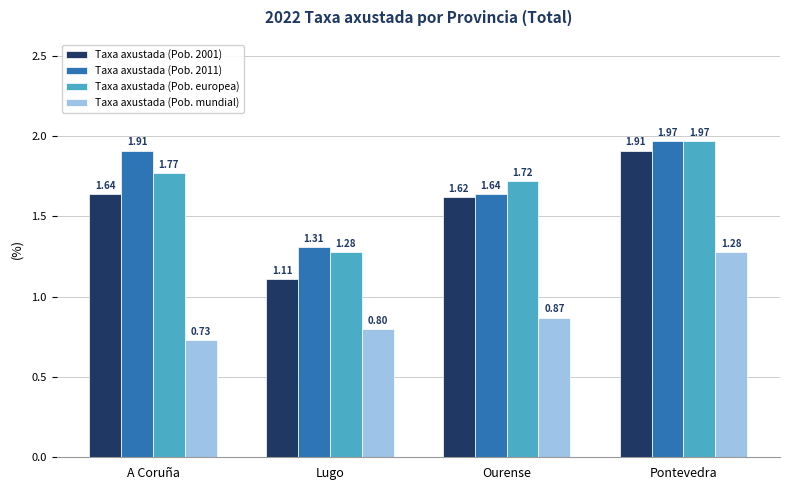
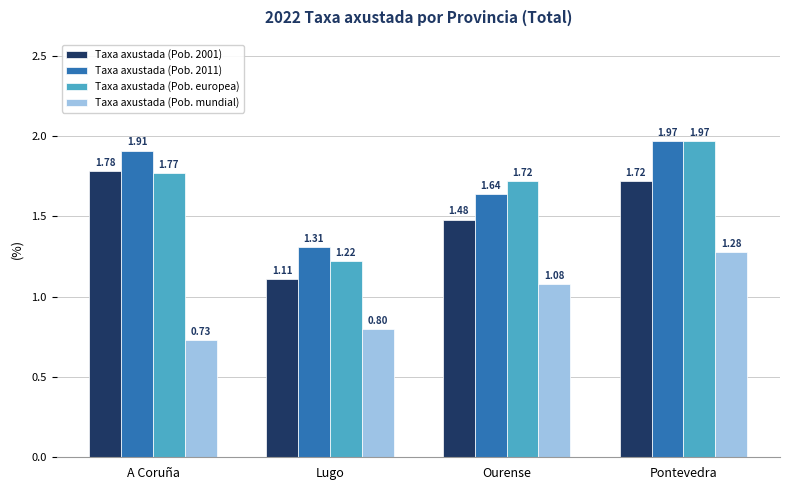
Taxa axustada (Pob. 2001), A Coruña: 1.64 -> 1.78
Taxa axustada (Pob. europea), Lugo: 1.28 -> 1.22
Taxa axustada (Pob. 2001), Ourense: 1.62 -> 1.48
Taxa axustada (Pob. mundial), Ourense: 0.87 -> 1.08
Taxa axustada (Pob. 2001), Pontevedra: 1.91 -> 1.72
